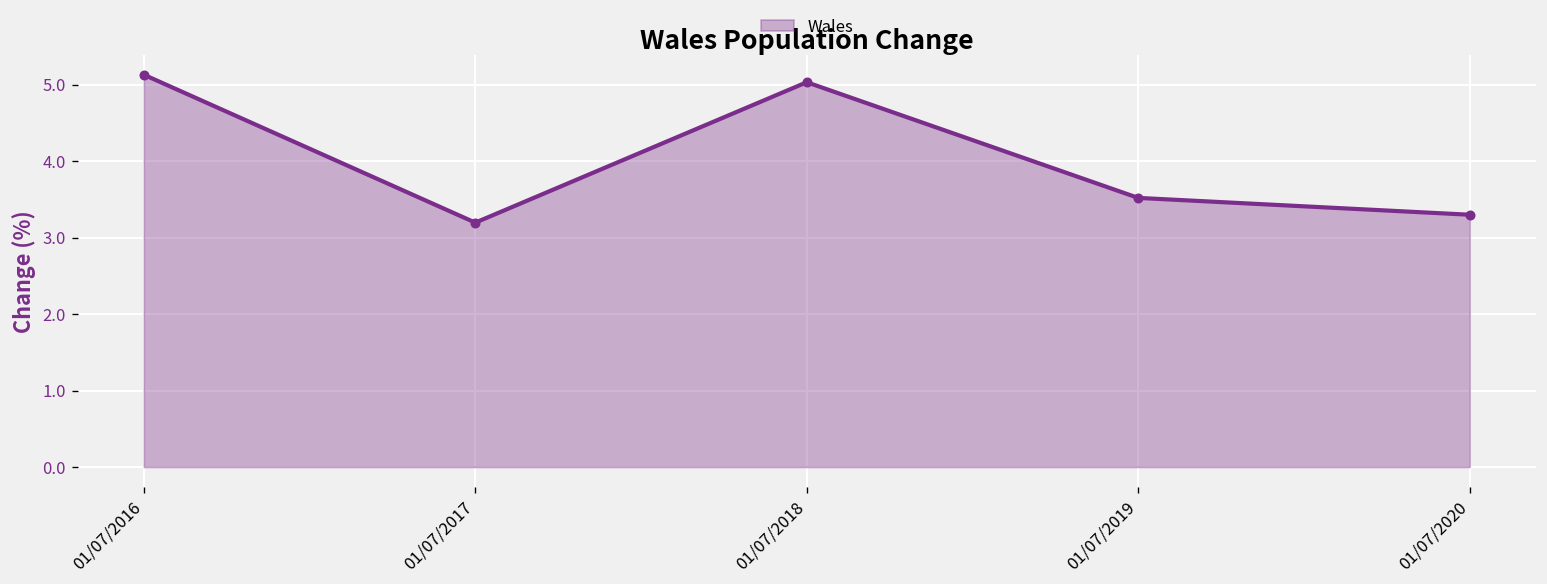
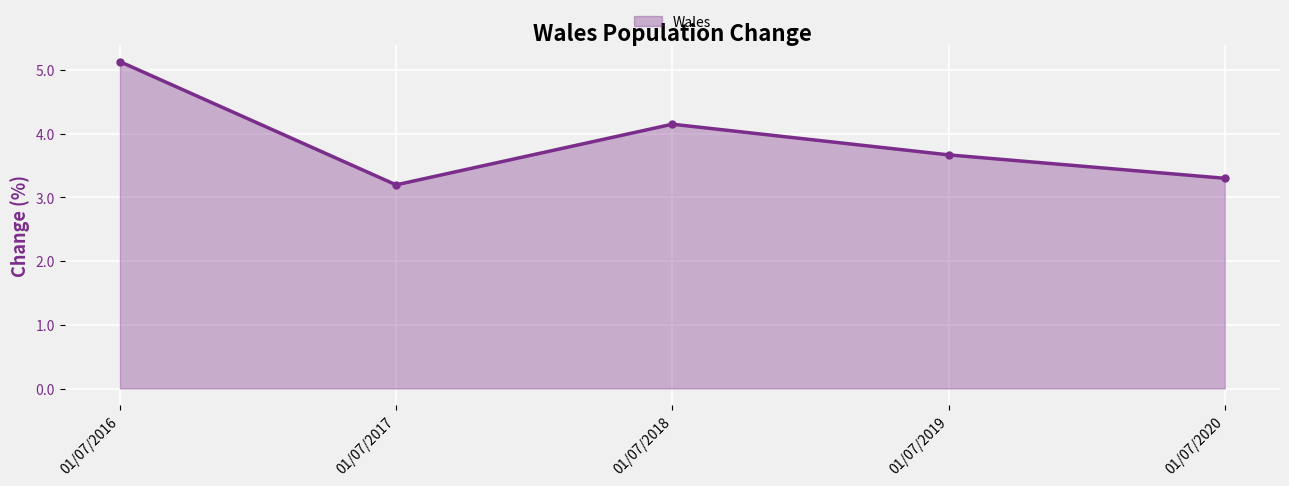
01/07/2018: 5.0 -> 4.1
01/07/2019: 3.5 -> 3.7
